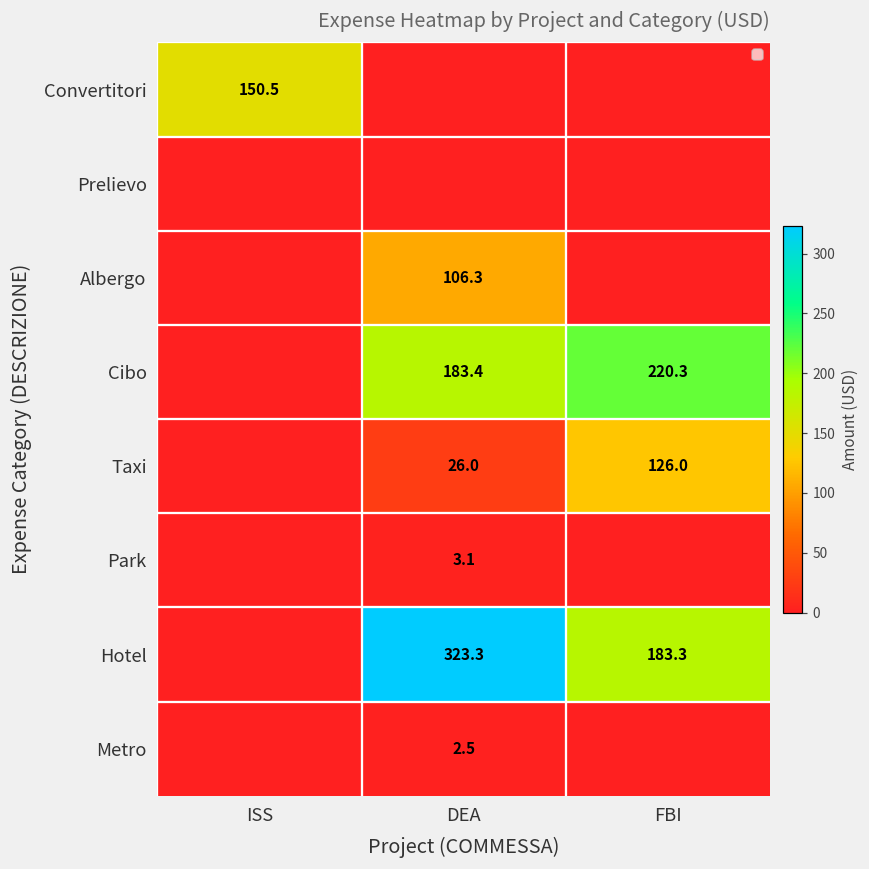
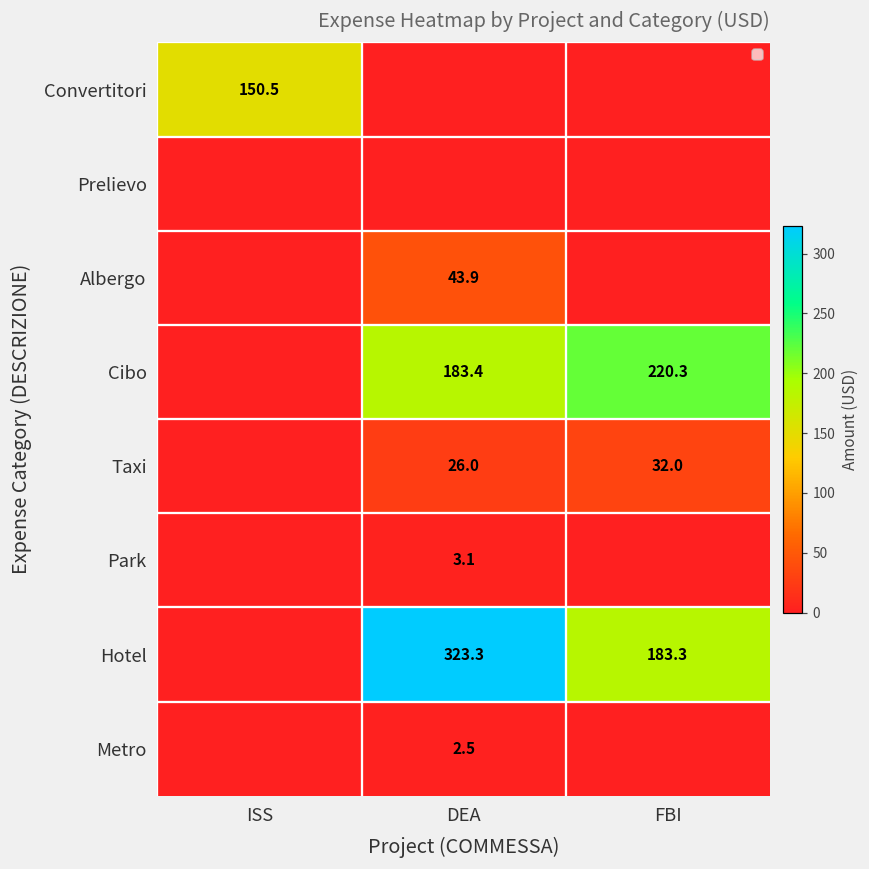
Albergo, DEA: 106.3 -> 43.9
Taxi, FBI: 126.0 -> 32.0
